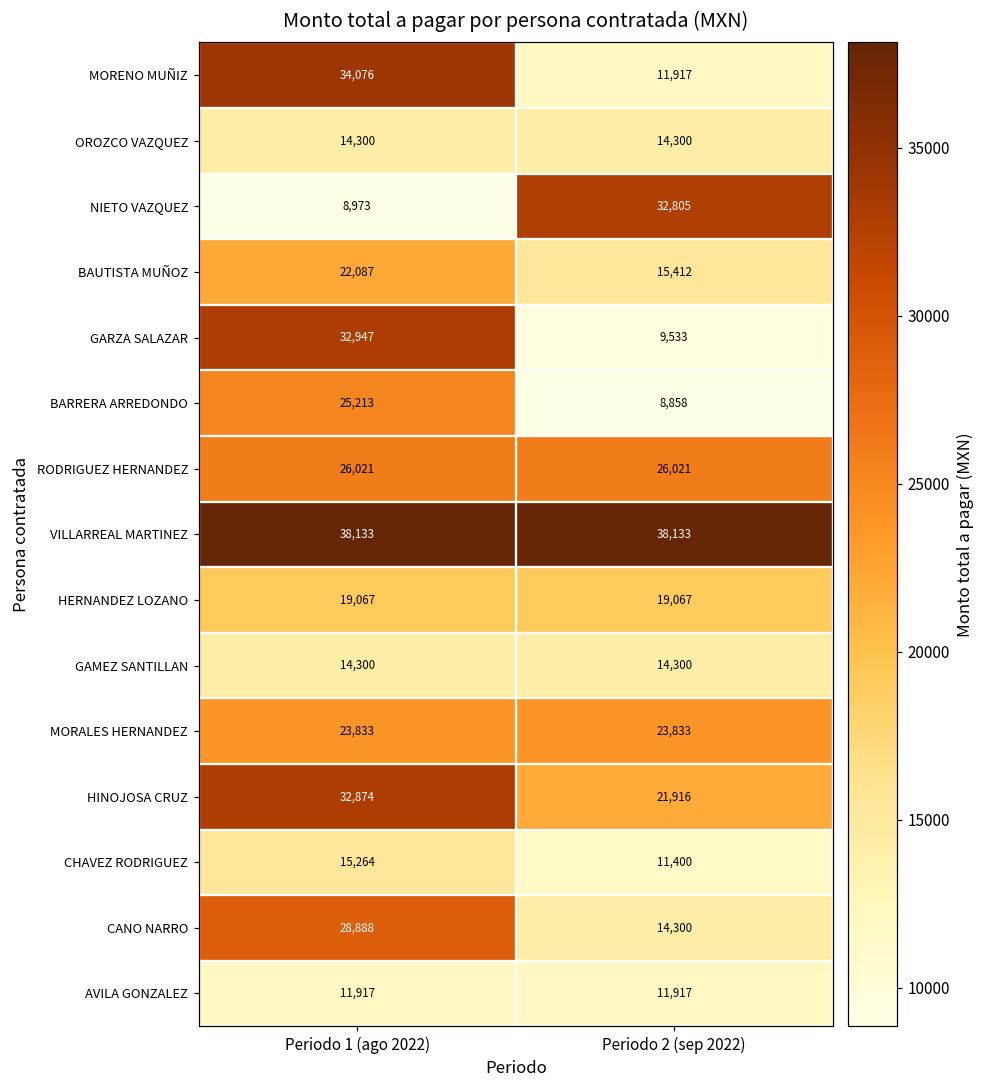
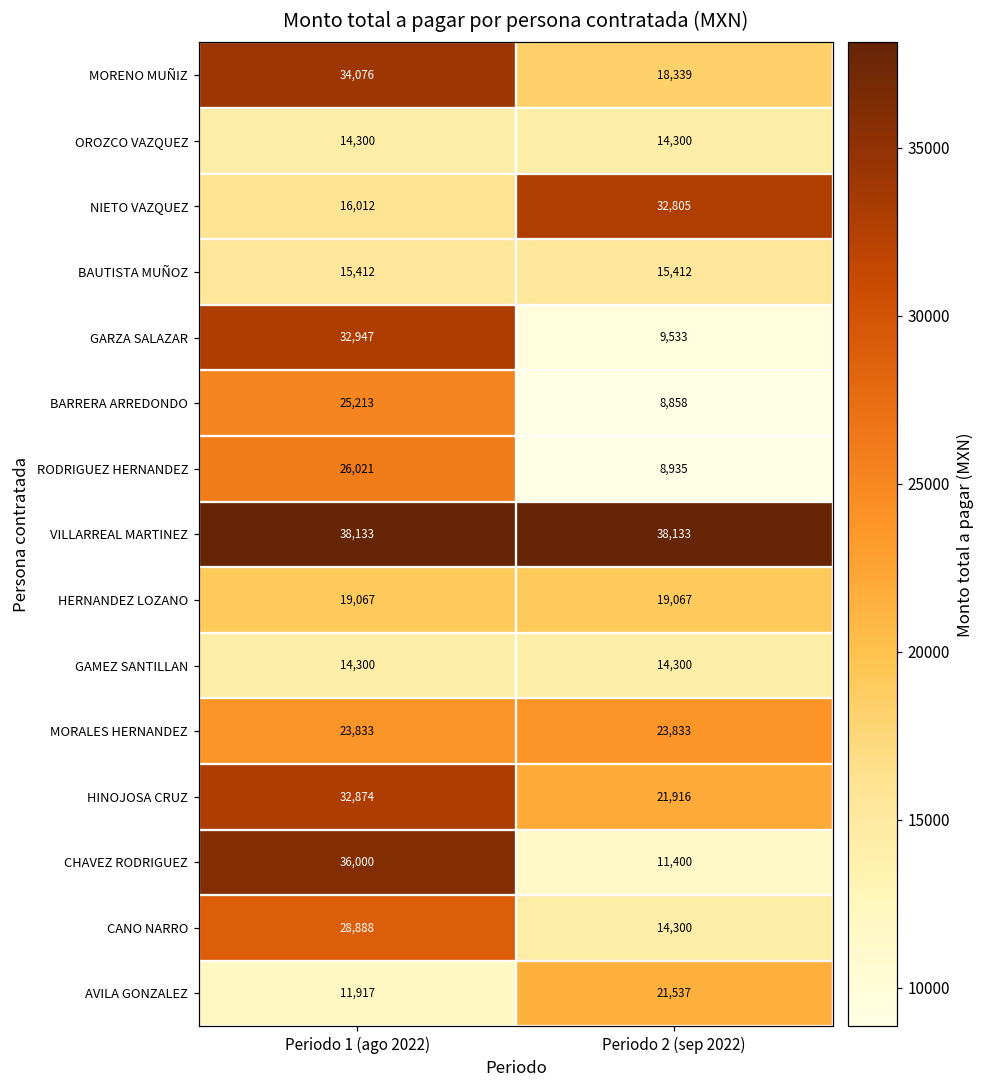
MORENO MUÑIZ, Periodo 2 (sep 2022): 11,917 -> 18,339
NIETO VAZQUEZ, Periodo 1 (ago 2022): 8,973 -> 16,012
BAUTISTA MUÑOZ, Periodo 1 (ago 2022): 22,087 -> 15,412
RODRIGUEZ HERNANDEZ, Periodo 2 (sep 2022): 26,021 -> 8,935
CHAVEZ RODRIGUEZ, Periodo 1 (ago 2022): 15,264 -> 36,000
AVILA GONZALEZ, Periodo 2 (sep 2022): 11,917 -> 21,537
